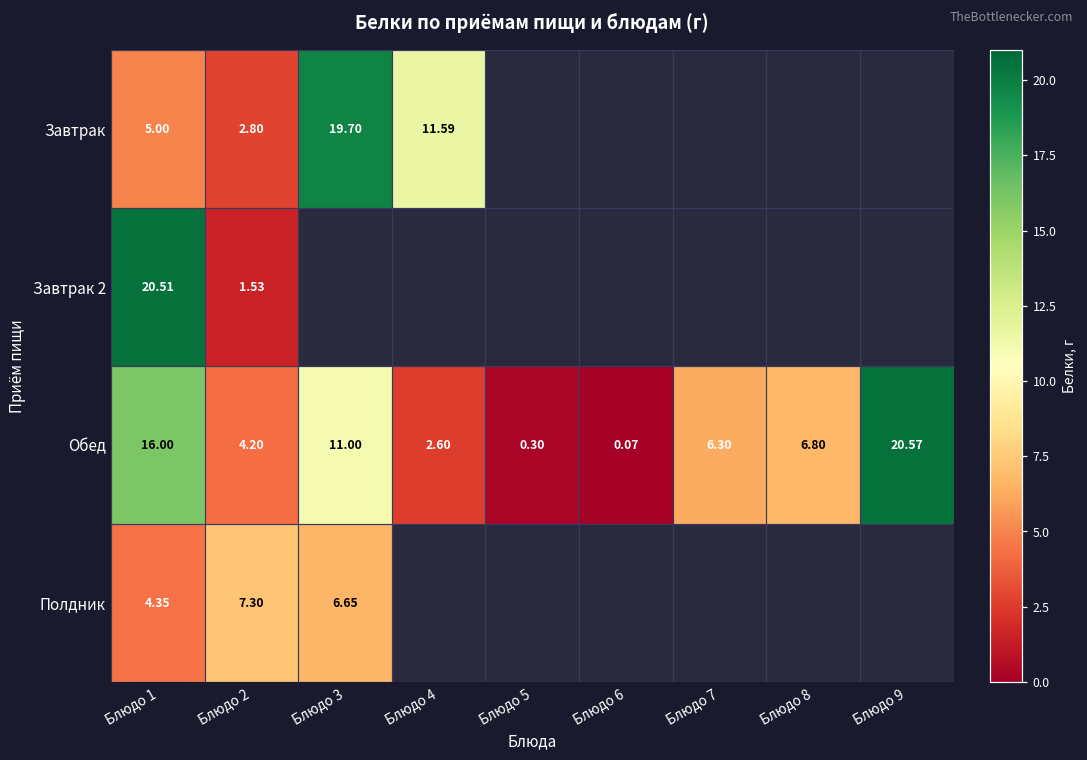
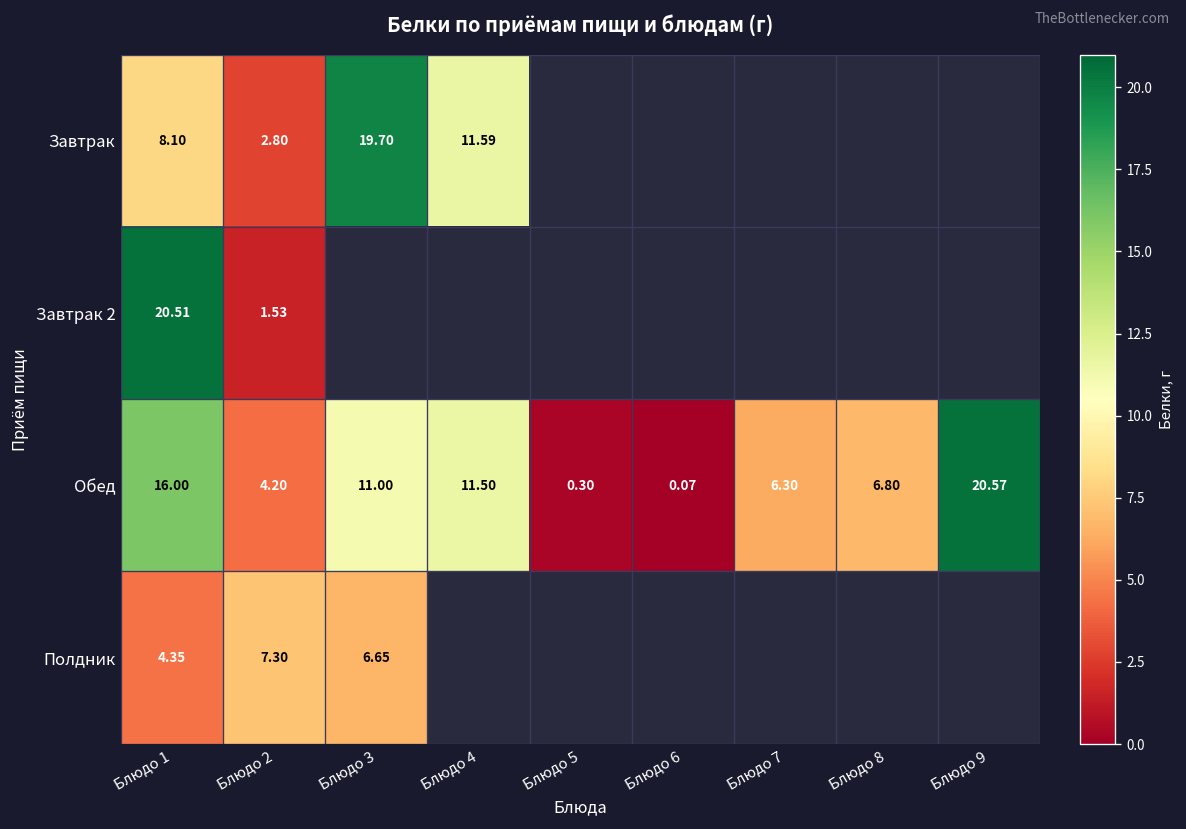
Завтрак, Блюдо 1: 5.00 -> 8.10
Обед, Блюдо 4: 2.60 -> 11.50
